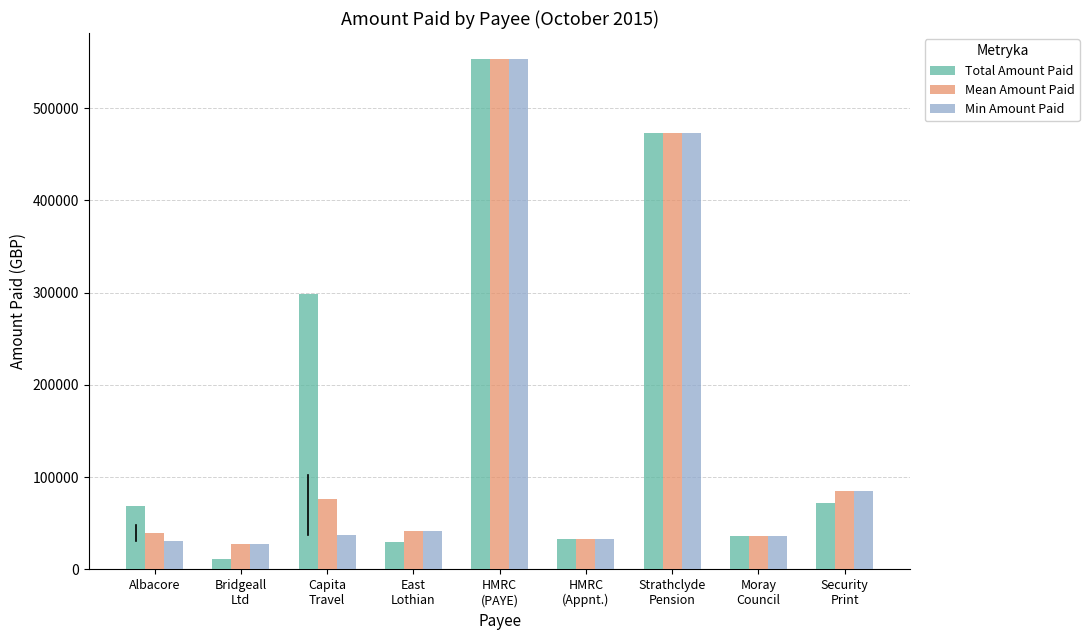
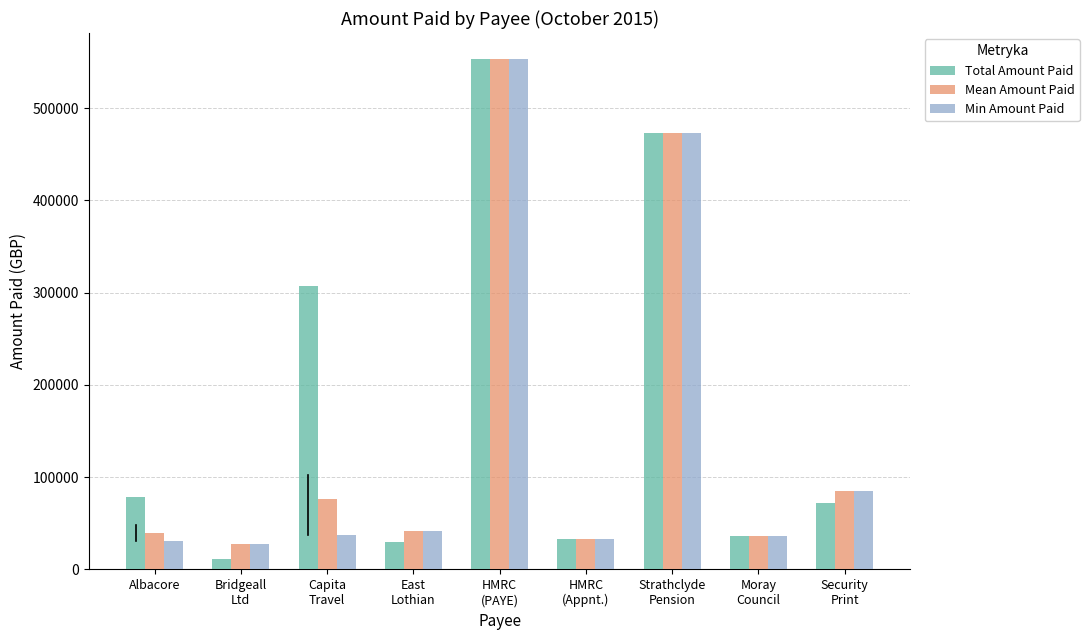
Total Amount Paid, Albacore: 70000 -> 80000
Total Amount Paid, Capita Travel: 300000 -> 310000
